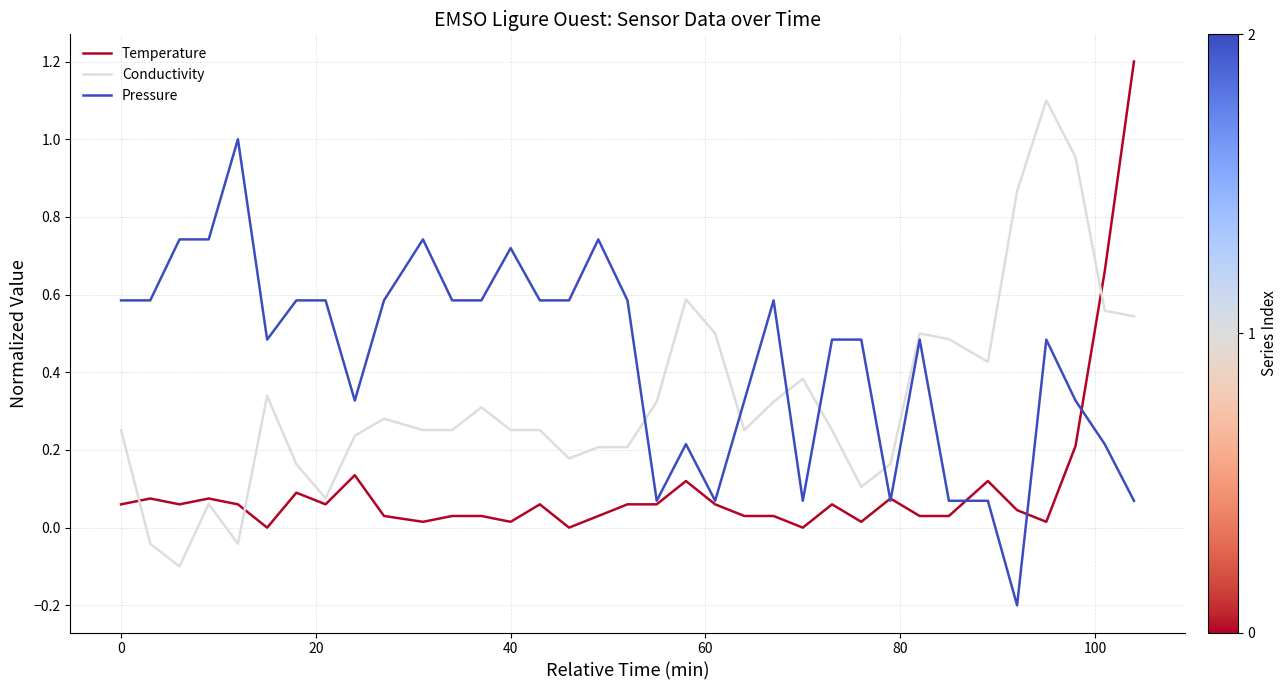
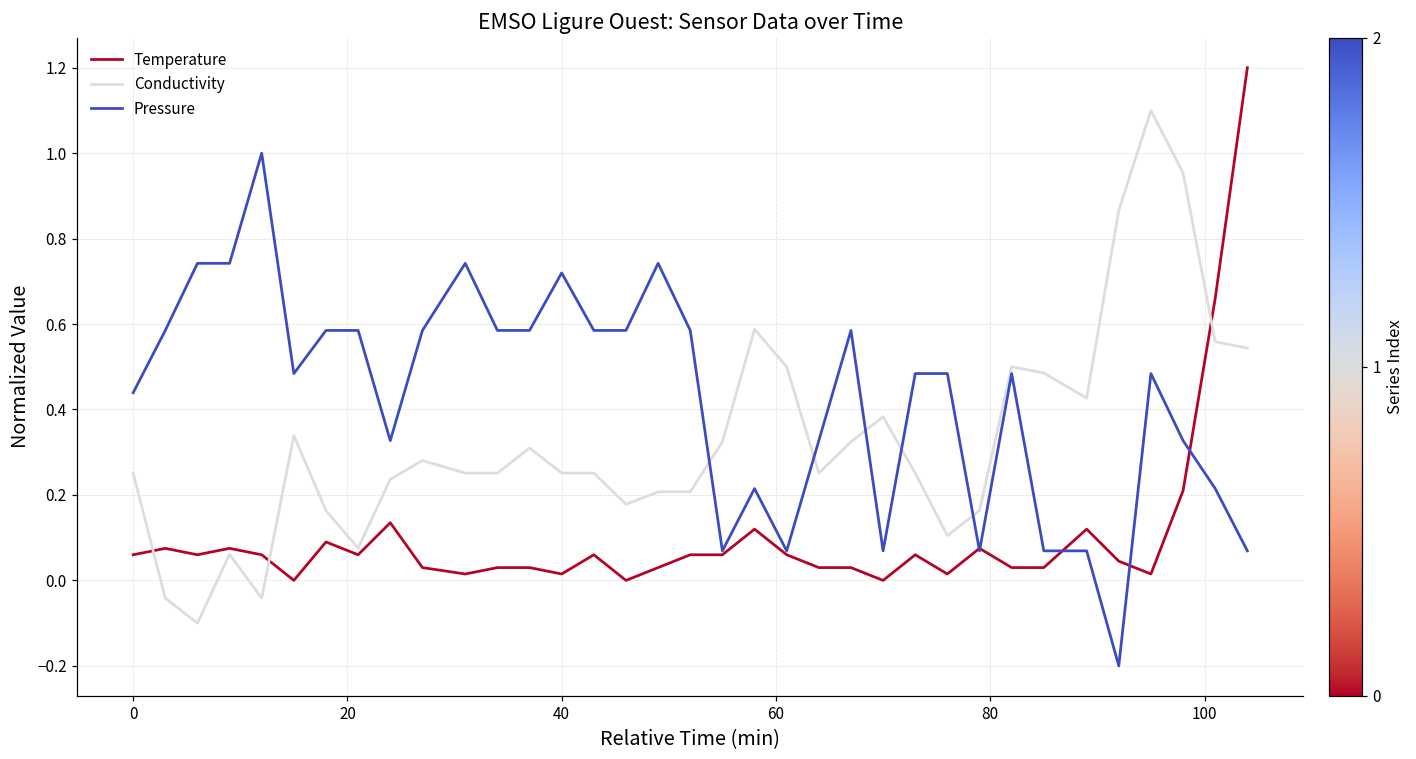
Pressure, 0: 0.59 -> 0.44
